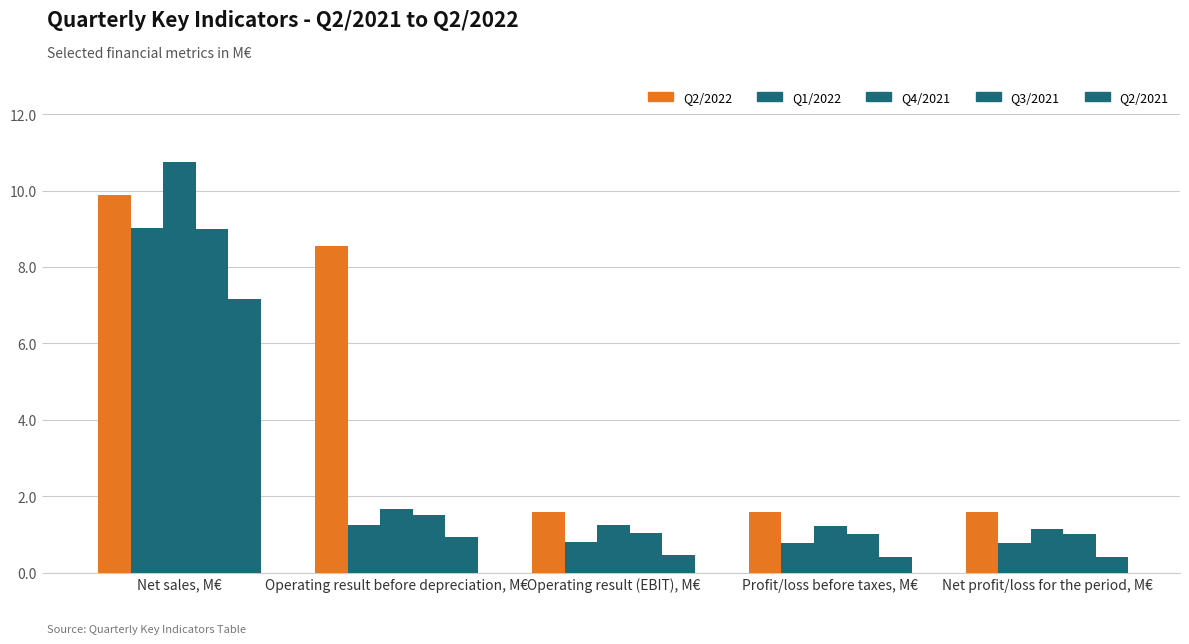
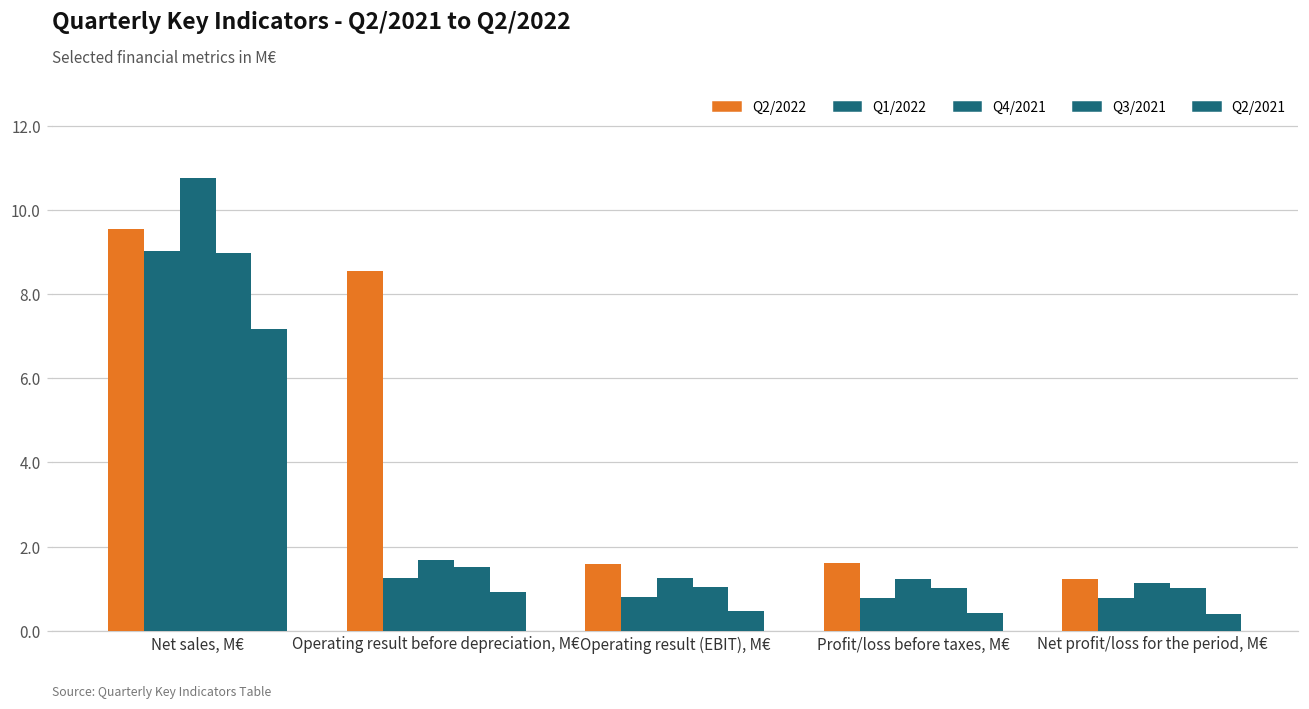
Q2/2022, Net sales, M€: 9.9 -> 9.6
Q2/2022, Net profit/loss for the period, M€: 1.6 -> 1.2
